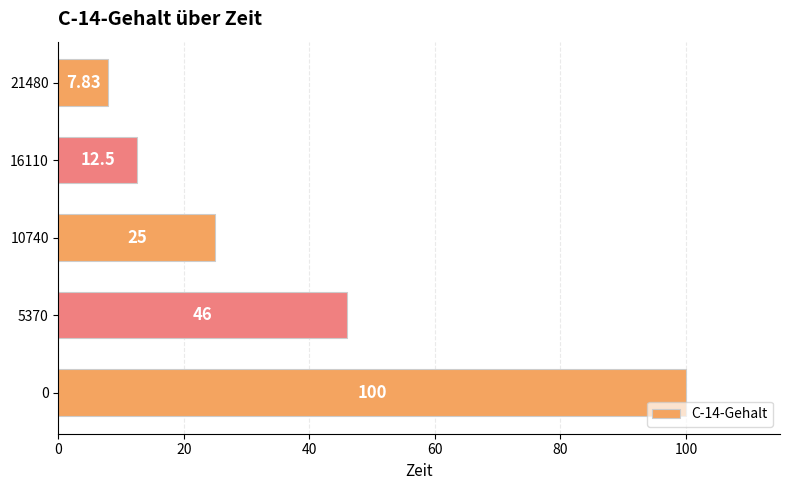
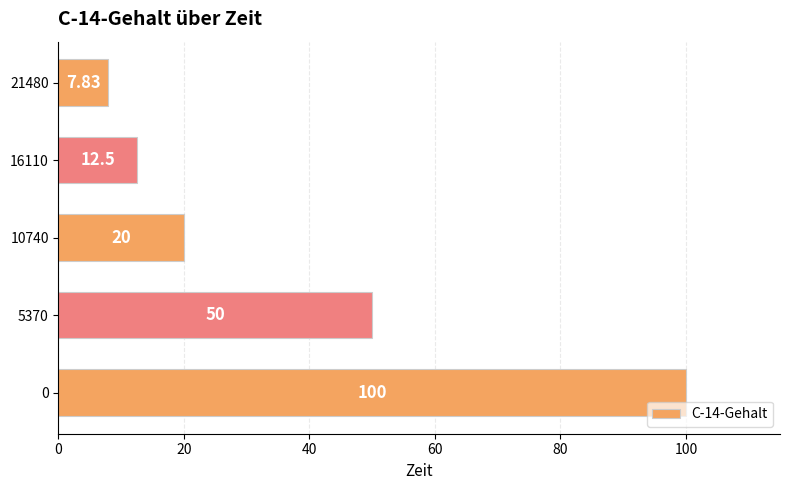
10740: 25 -> 20
5370: 46 -> 50
